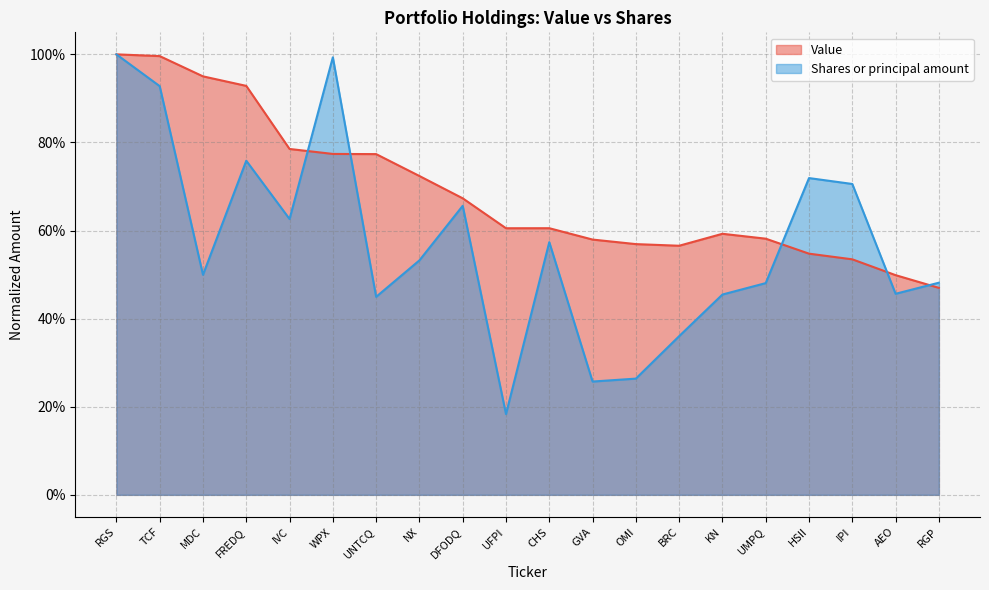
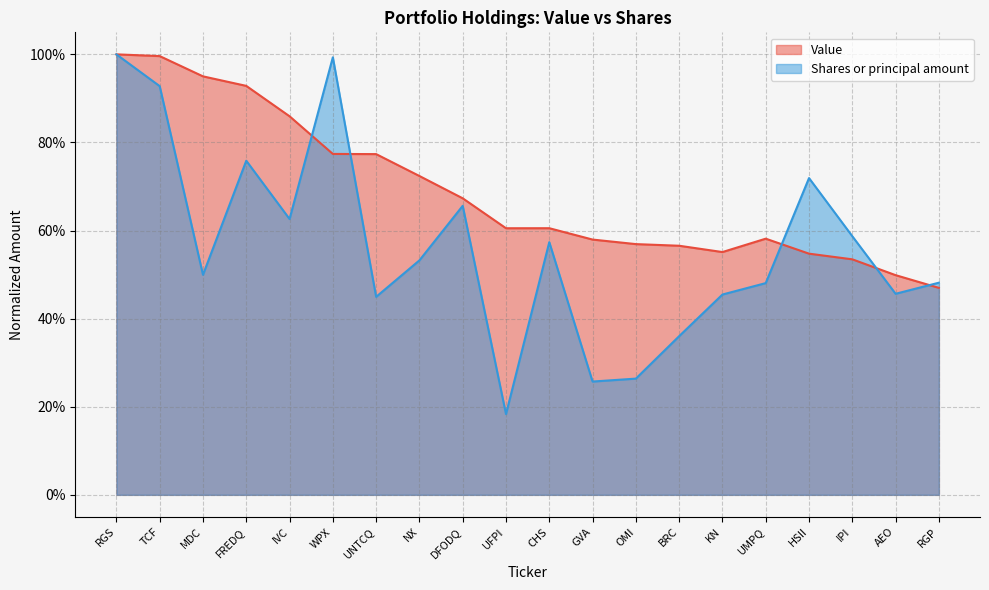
Value, IVC: 79% -> 86%
Value, KN: 59% -> 55%
Shares or principal amount, IPI: 71% -> 59%
